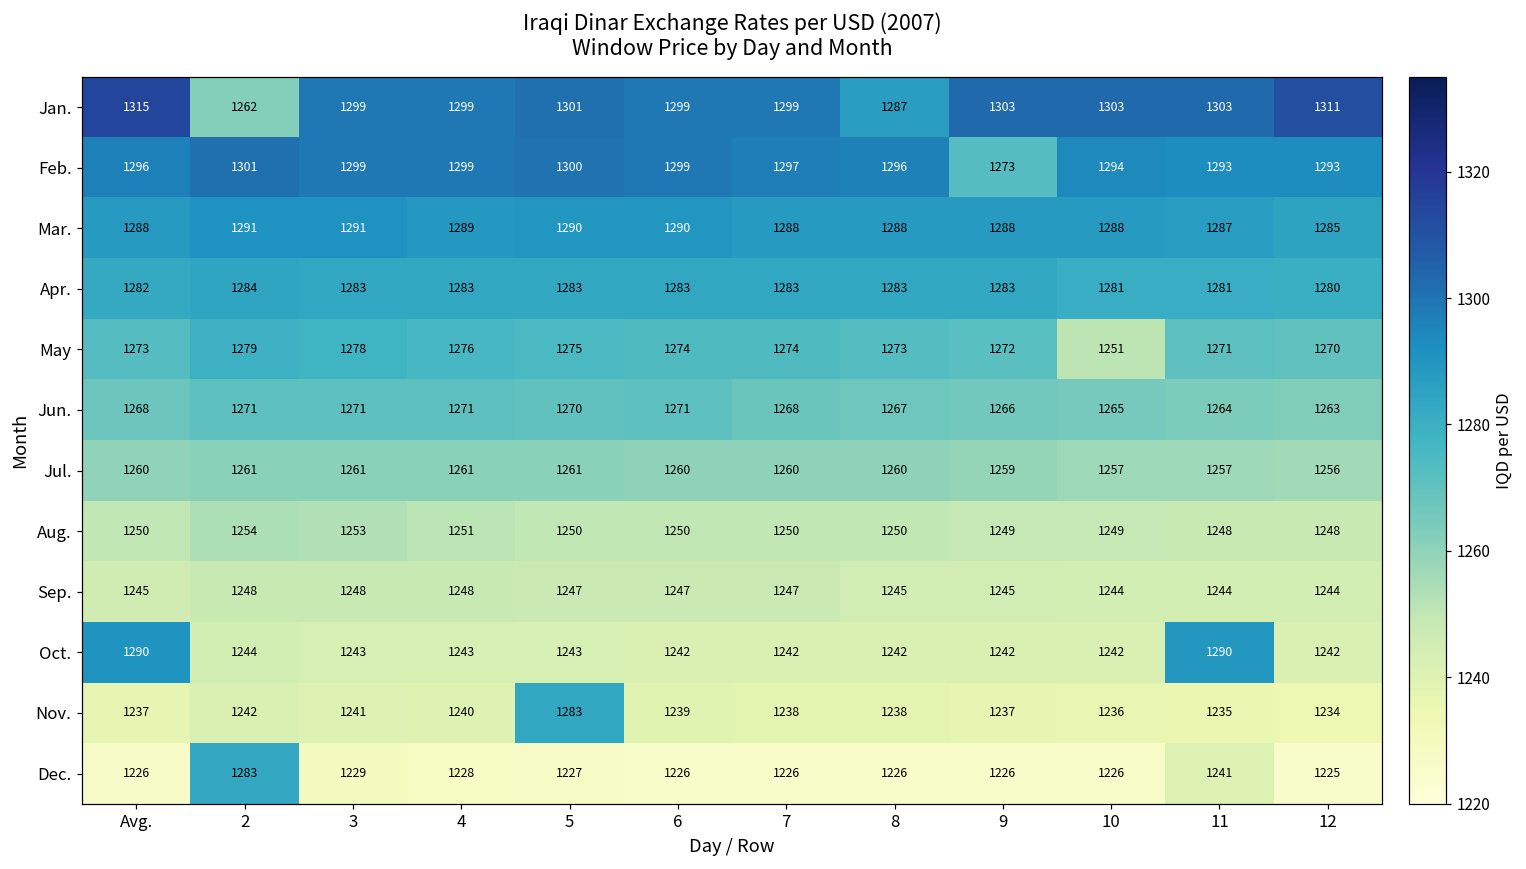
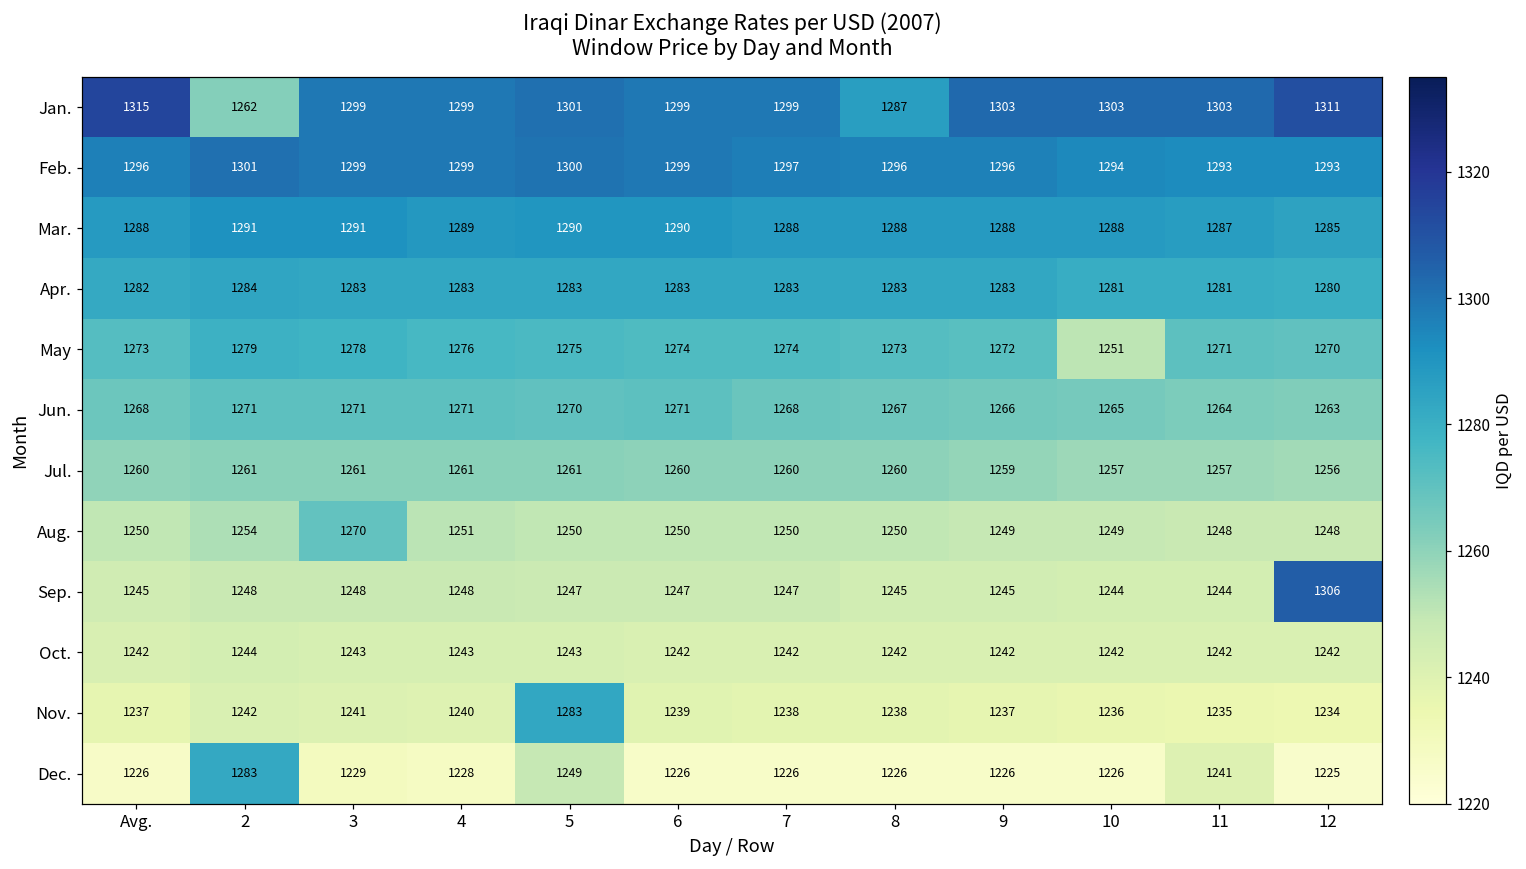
Feb., 9: 1273 -> 1296
Aug., 3: 1253 -> 1270
Sep., 12: 1244 -> 1306
Oct., Avg.: 1290 -> 1242
Oct., 11: 1290 -> 1242
Dec., 5: 1227 -> 1249
